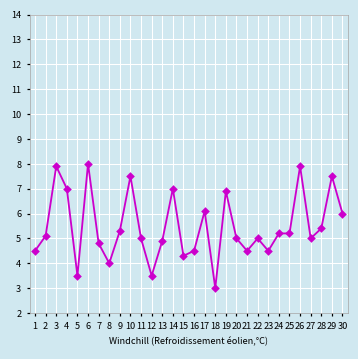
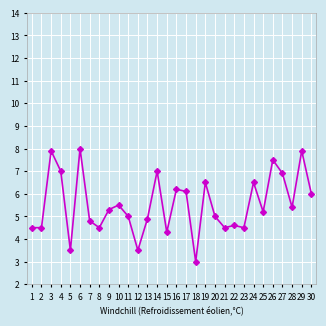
2: 5.1 -> 4.5
8: 4.0 -> 4.5
10: 7.5 -> 5.5
16: 4.5 -> 6.2
19: 6.9 -> 6.5
22: 5.0 -> 4.6
24: 5.2 -> 6.5
26: 7.9 -> 7.5
27: 5.0 -> 6.9
29: 7.5 -> 7.9
